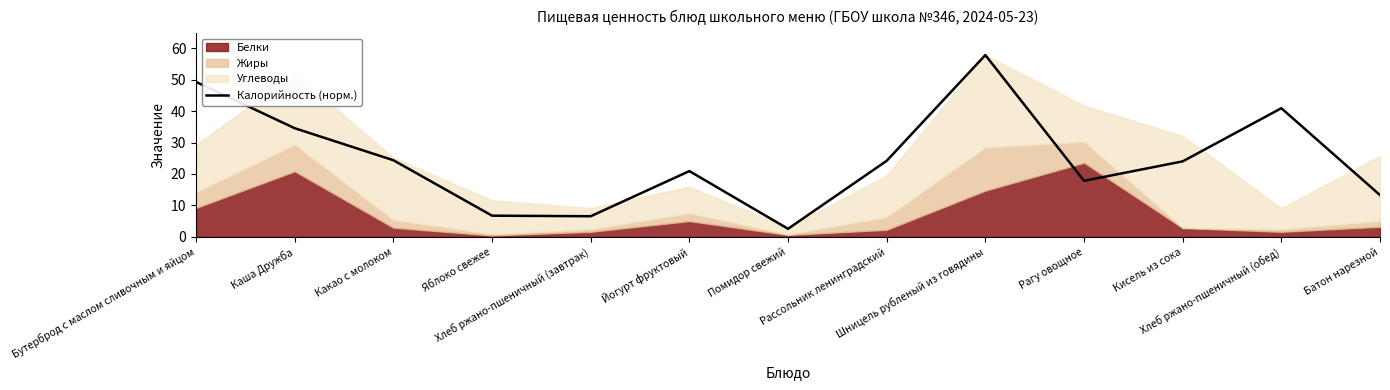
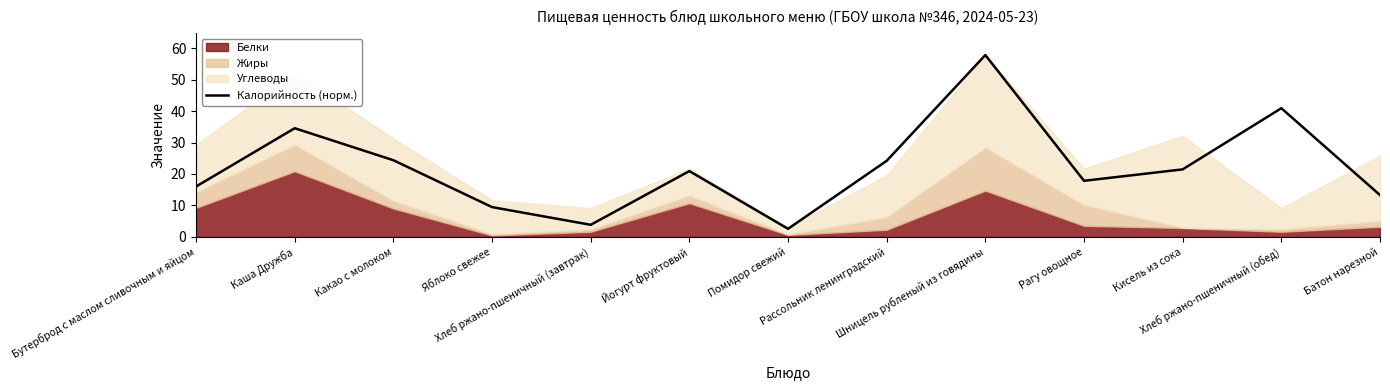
Калорийность (норм.), Бутерброд с маслом сливочным и яйцом: 49 -> 16
Белки, Какао с молоком: 3 -> 9
Калорийность (норм.), Яблоко свежее: 7 -> 9
Калорийность (норм.), Хлеб ржано-пшеничный (завтрак): 7 -> 4
Белки, Йогурт фруктовый: 5 -> 11
Белки, Рагу овощное: 24 -> 4
Калорийность (норм.), Кисель из сока: 24 -> 21
